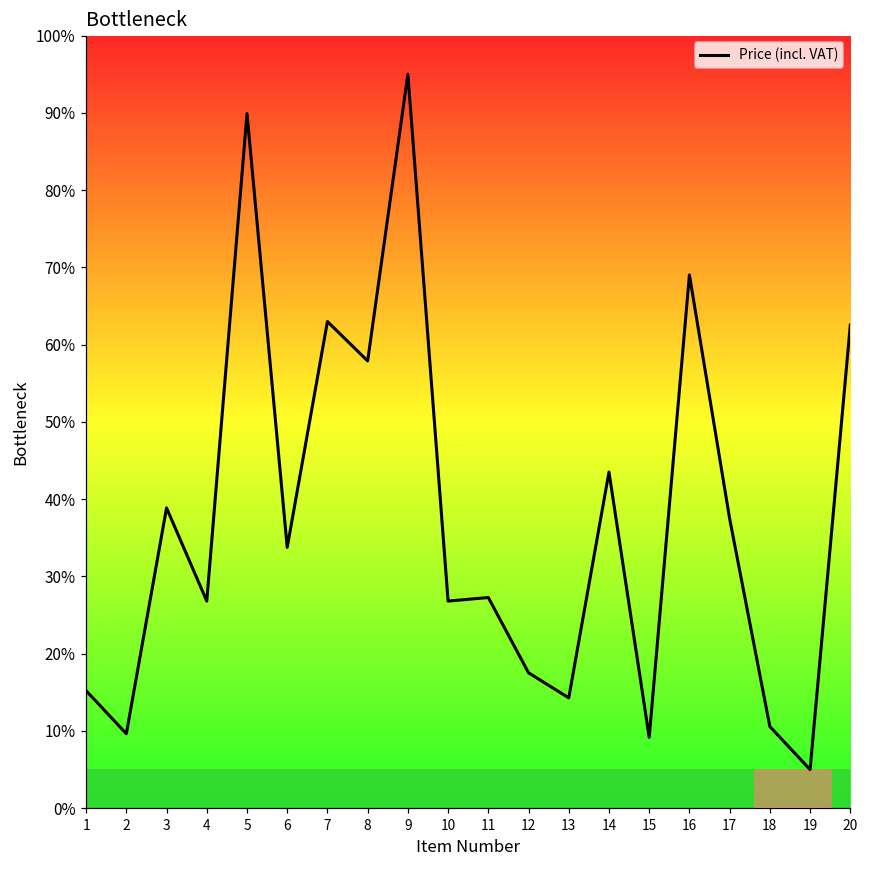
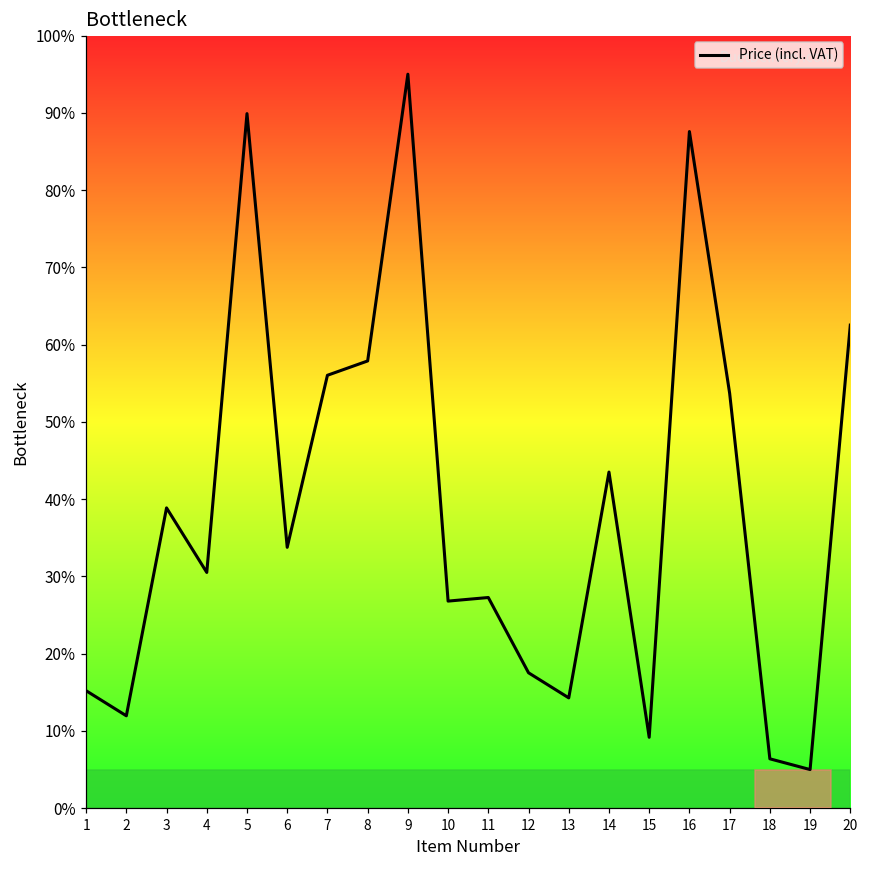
2: 10% -> 12%
4: 27% -> 31%
7: 63% -> 56%
16: 69% -> 88%
17: 37% -> 54%
18: 11% -> 6%
